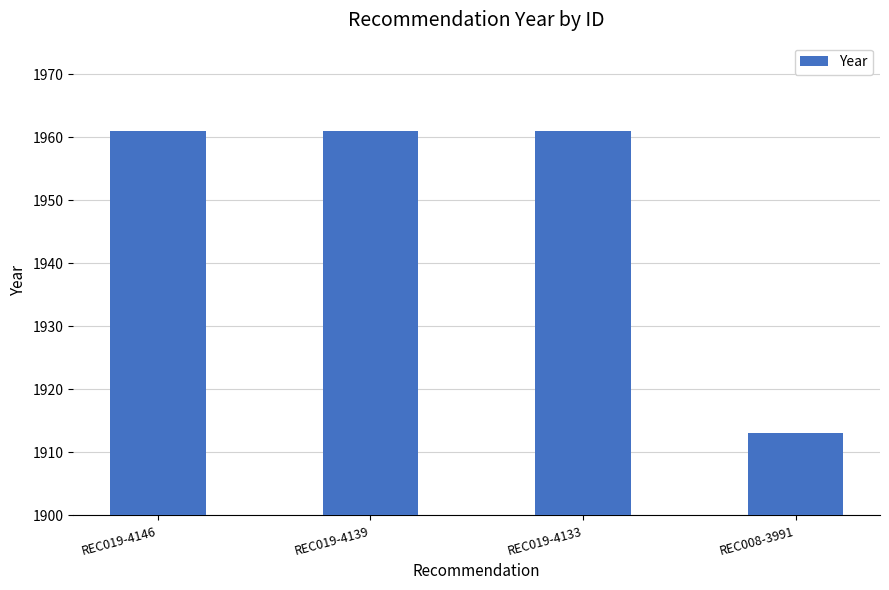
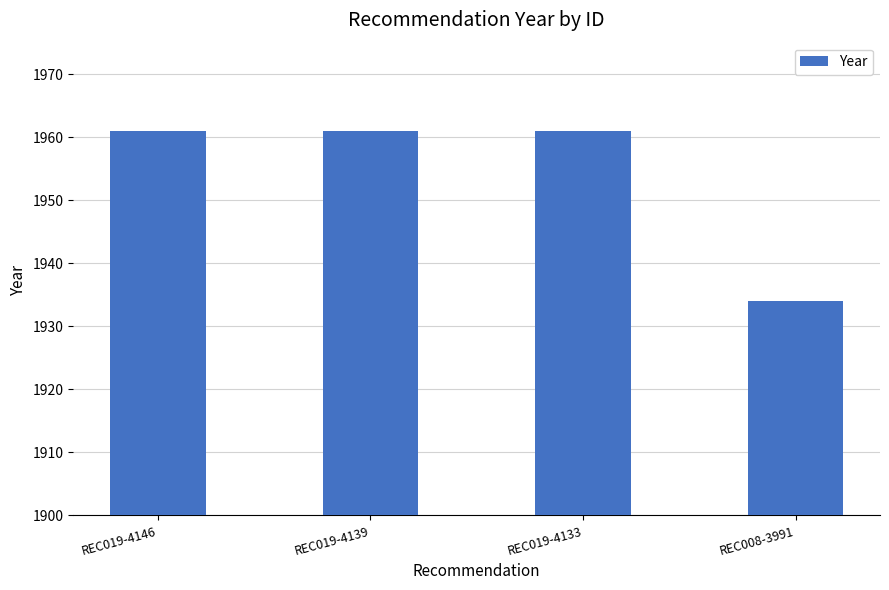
REC008-3991: 1913 -> 1934
